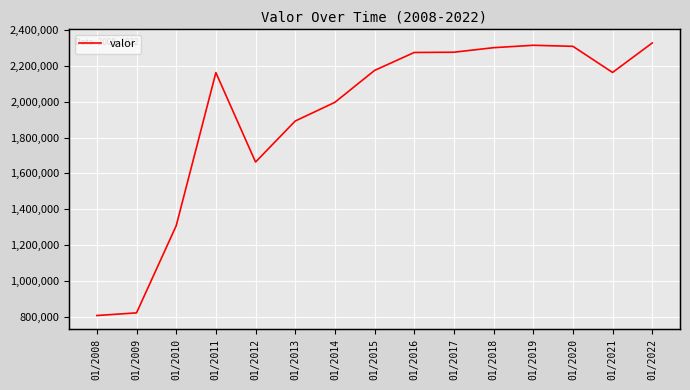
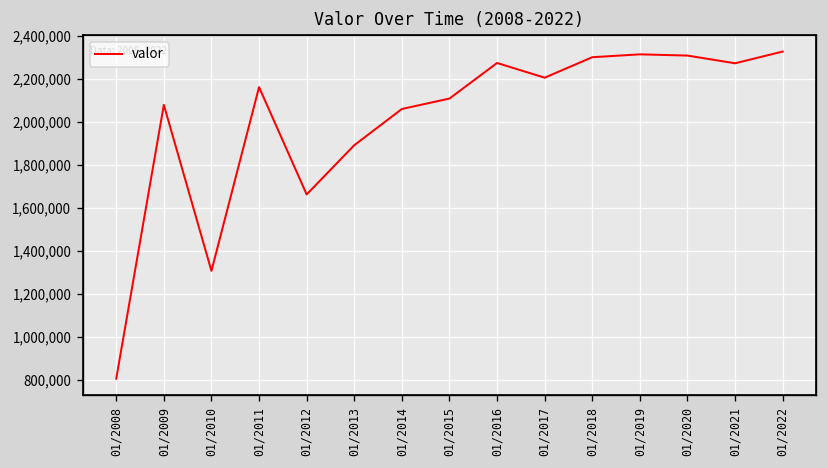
01/2009: 820,000 -> 2,080,000
01/2014: 2,000,000 -> 2,060,000
01/2015: 2,170,000 -> 2,110,000
01/2017: 2,280,000 -> 2,210,000
01/2021: 2,160,000 -> 2,270,000
